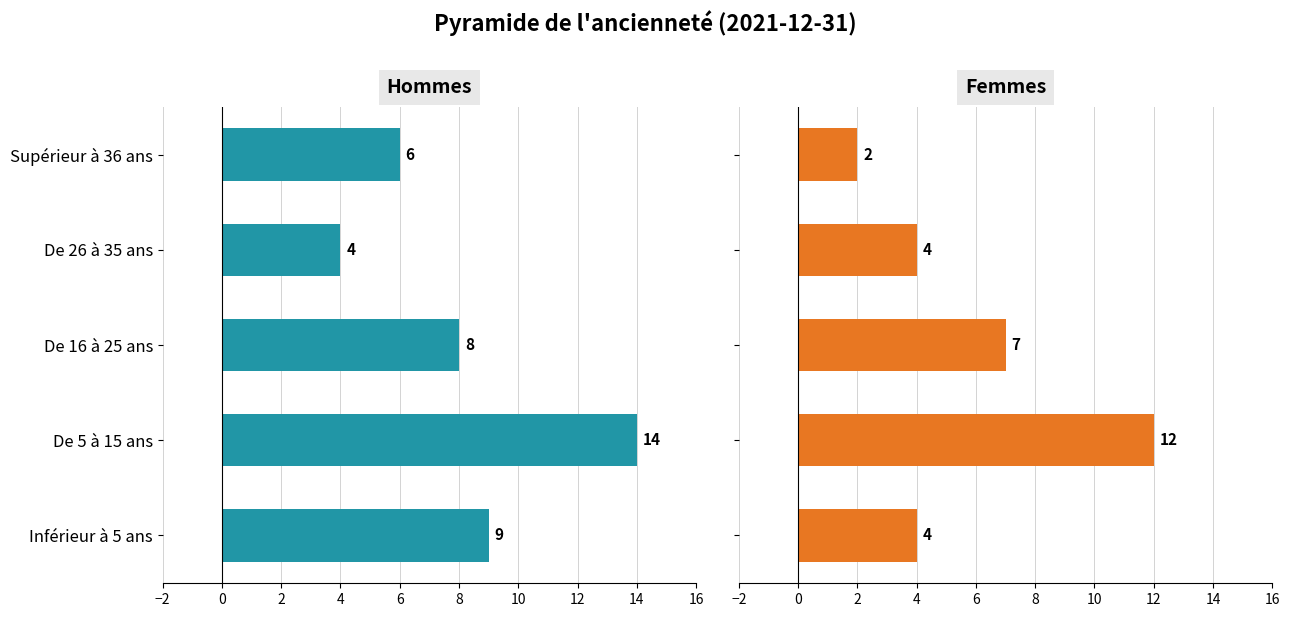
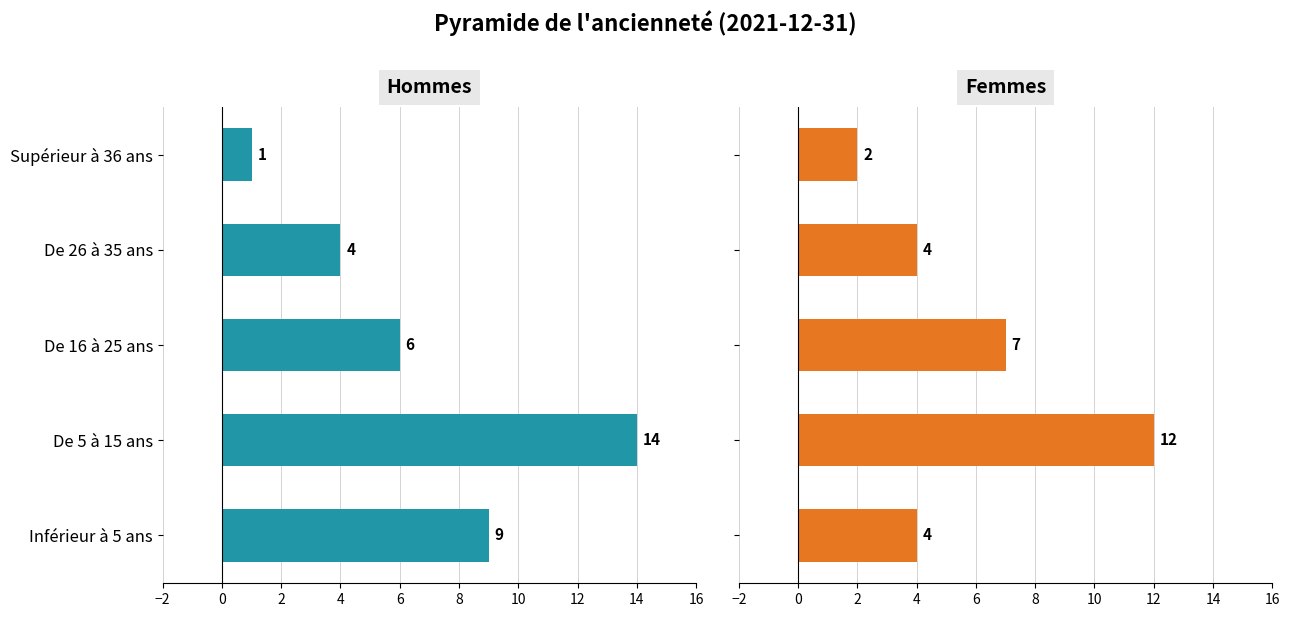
Hommes, Supérieur à 36 ans: 6 -> 1
Hommes, De 16 à 25 ans: 8 -> 6
